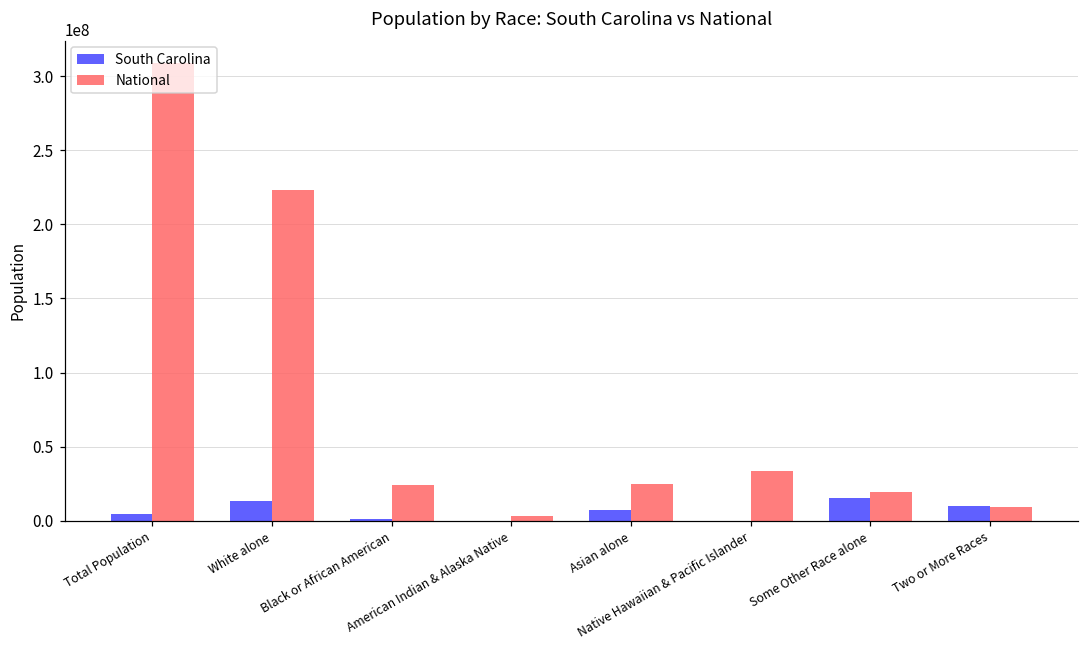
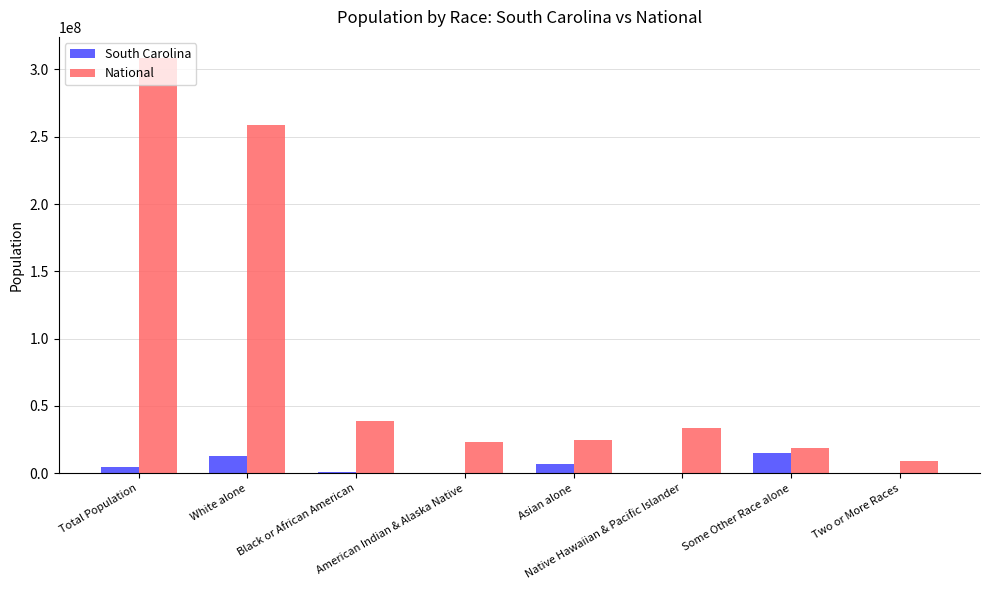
National, White alone: 224000000 -> 258000000
National, Black or African American: 24000000 -> 39000000
National, American Indian & Alaska Native: 3000000 -> 23000000
South Carolina, Two or More Races: 10000000 -> 0
